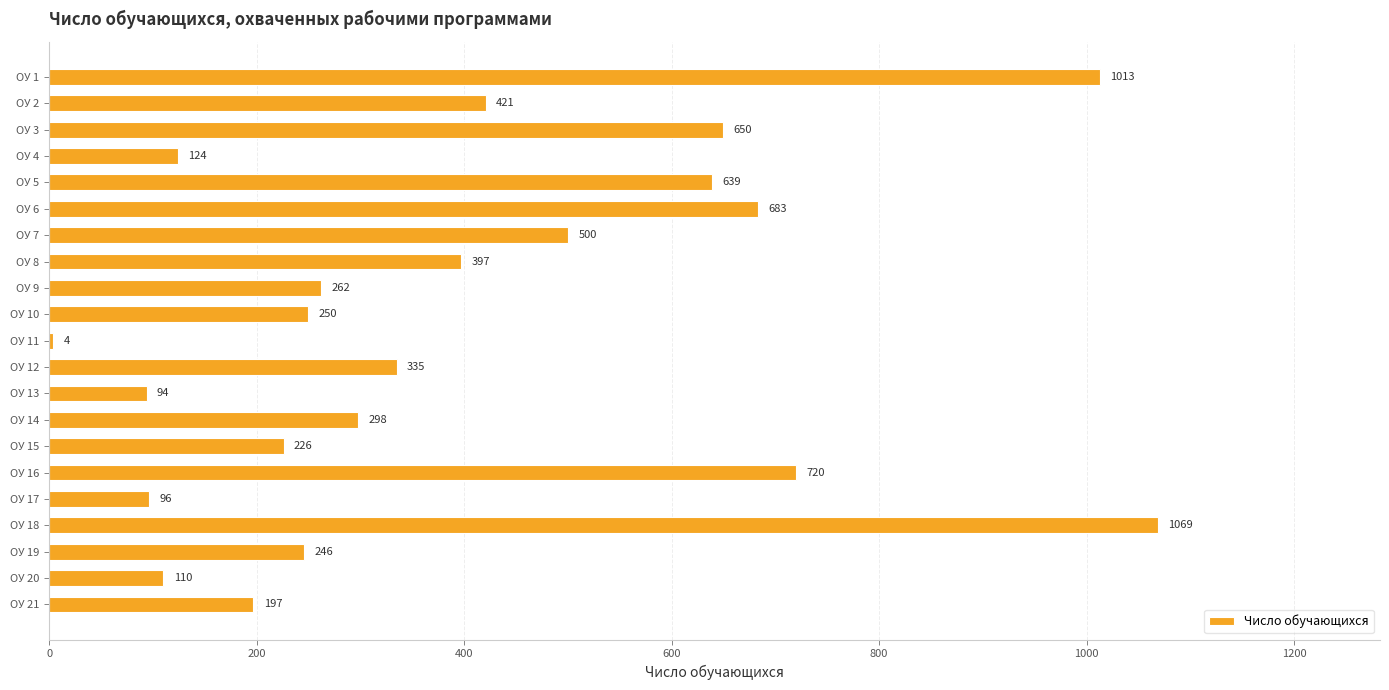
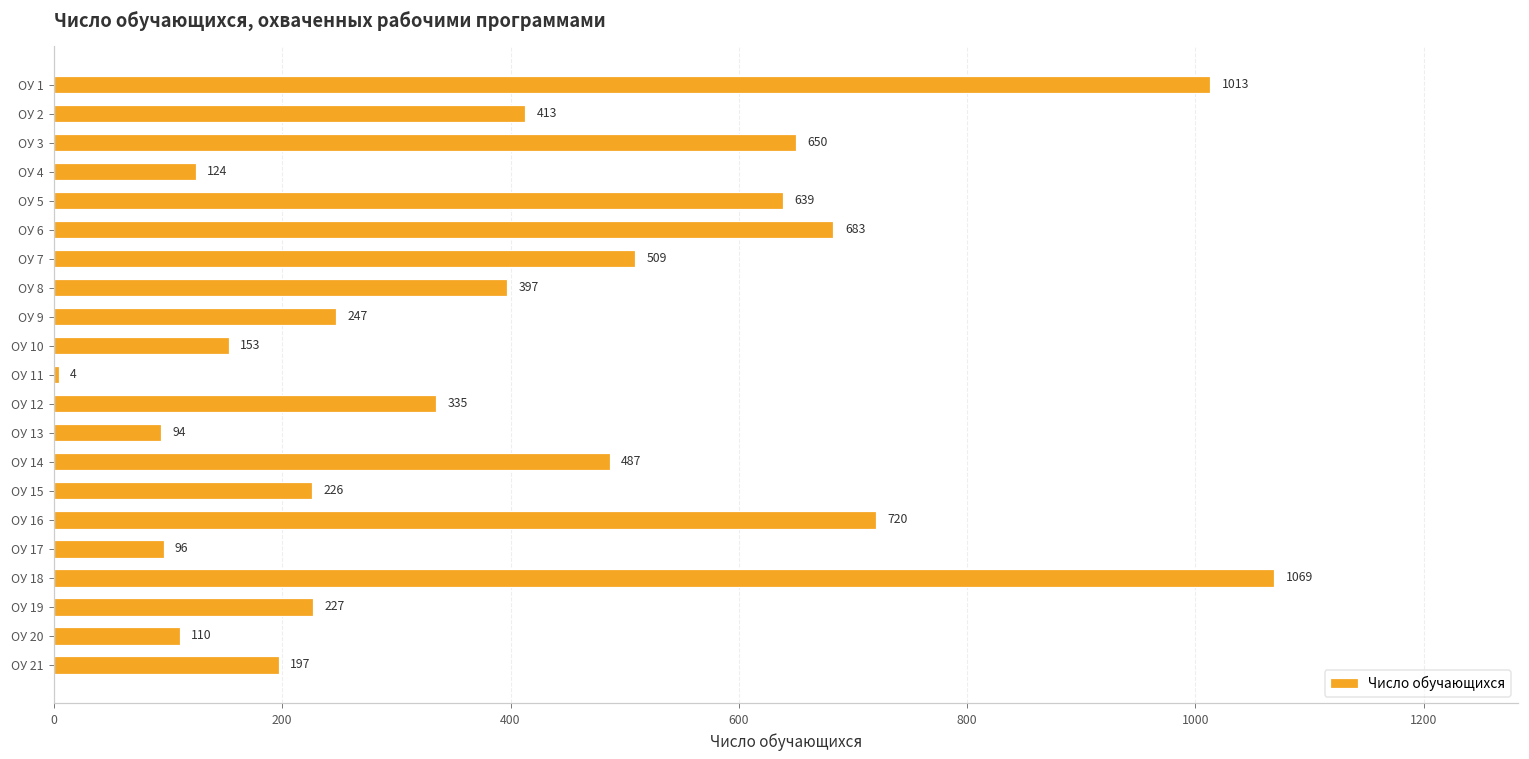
ОУ 2: 421 -> 413
ОУ 7: 500 -> 509
ОУ 9: 262 -> 247
ОУ 10: 250 -> 153
ОУ 14: 298 -> 487
ОУ 19: 246 -> 227
